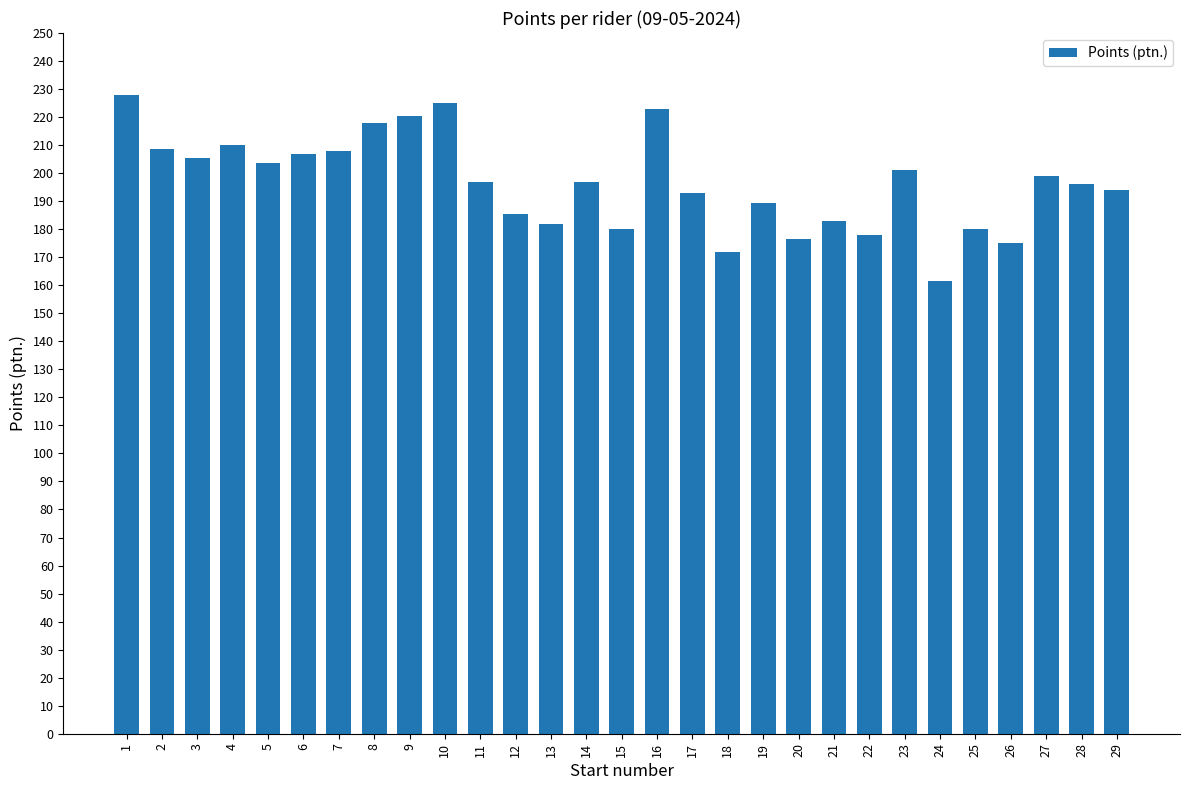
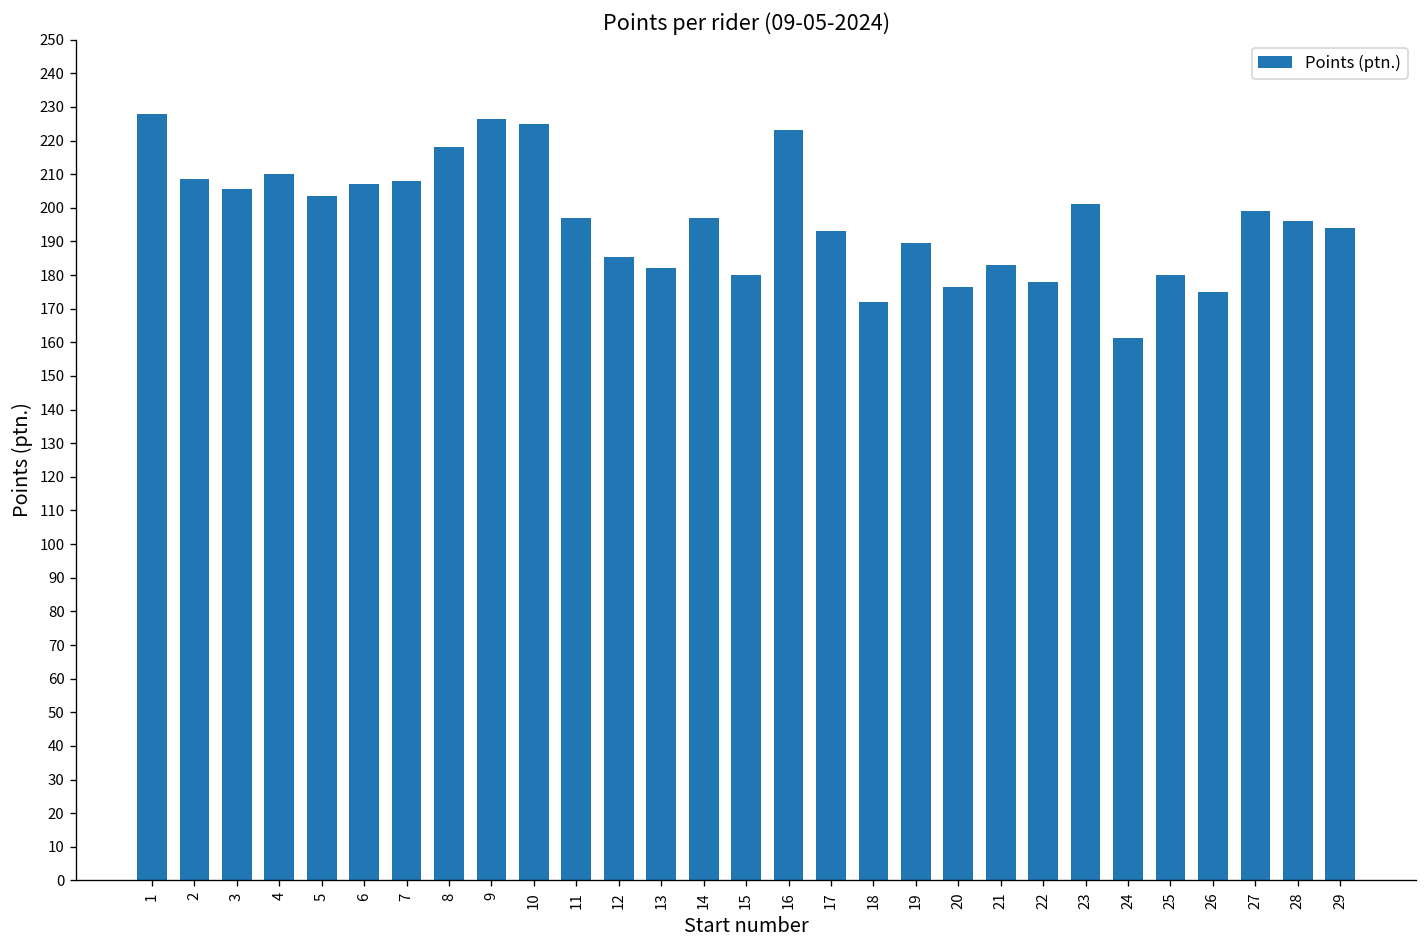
9: 221 -> 226
